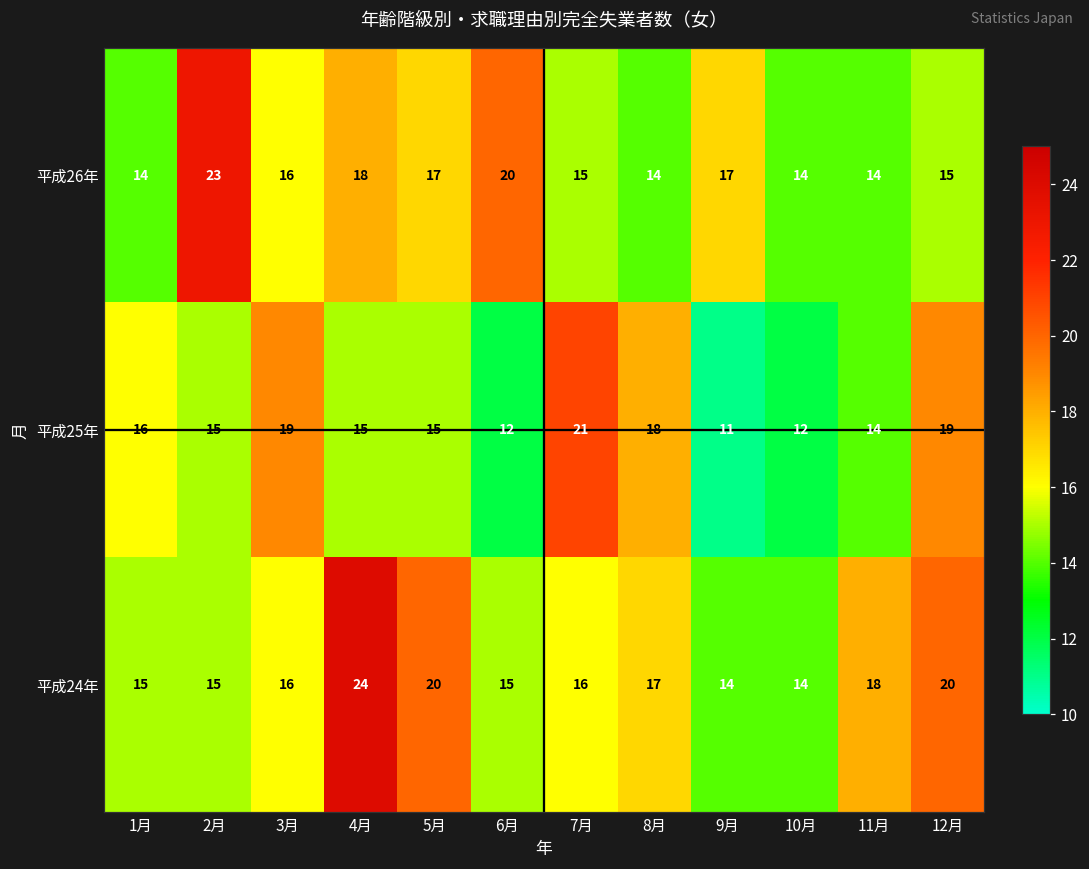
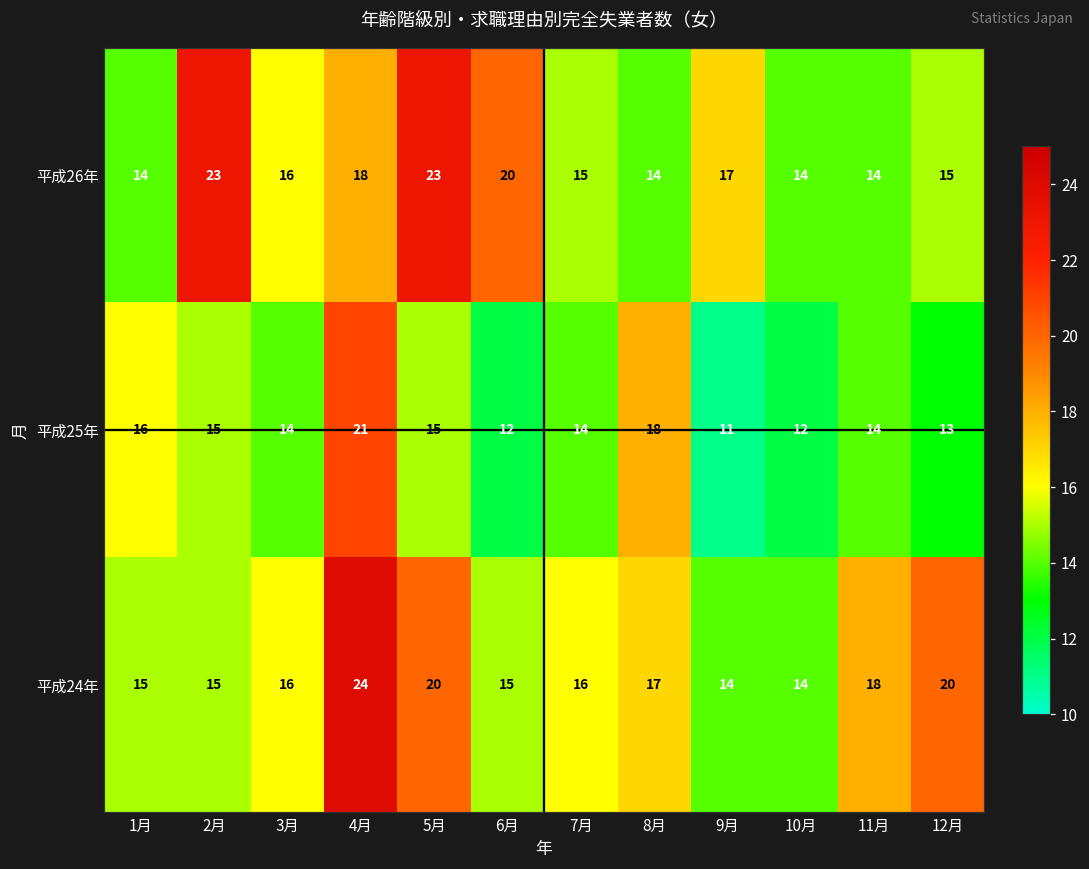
平成26年, 5月: 17 -> 23
平成25年, 3月: 19 -> 14
平成25年, 4月: 15 -> 21
平成25年, 7月: 21 -> 14
平成25年, 12月: 19 -> 13
